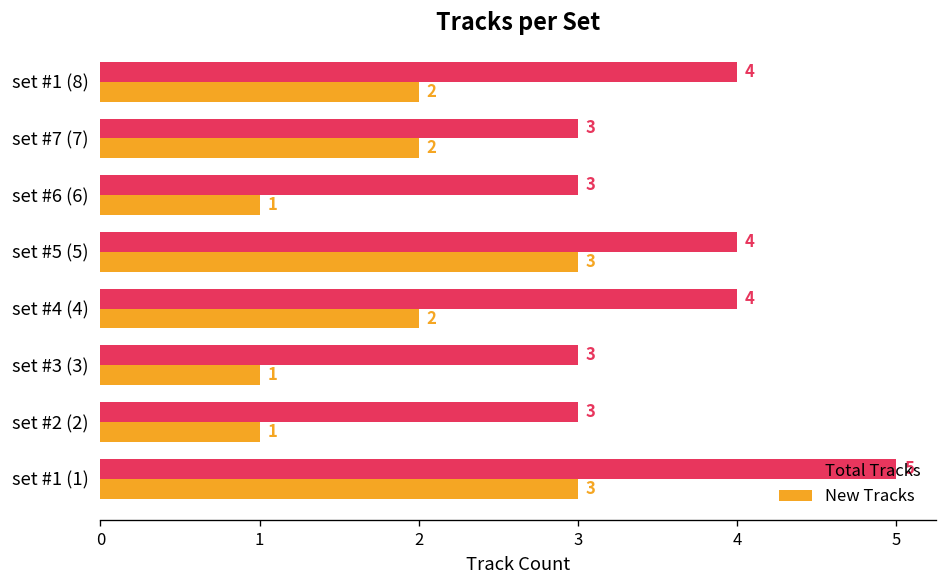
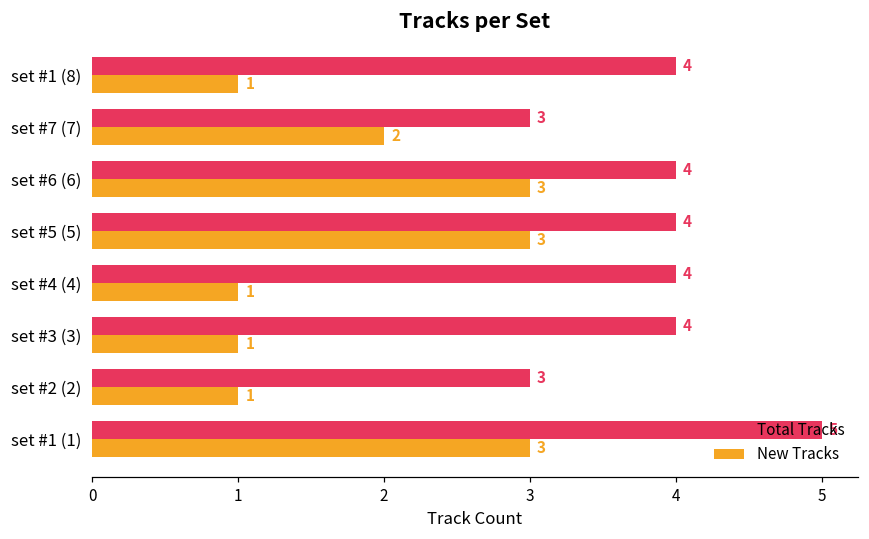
New Tracks, set #1 (8): 2 -> 1
Total Tracks, set #6 (6): 3 -> 4
New Tracks, set #6 (6): 1 -> 3
New Tracks, set #4 (4): 2 -> 1
Total Tracks, set #3 (3): 3 -> 4
